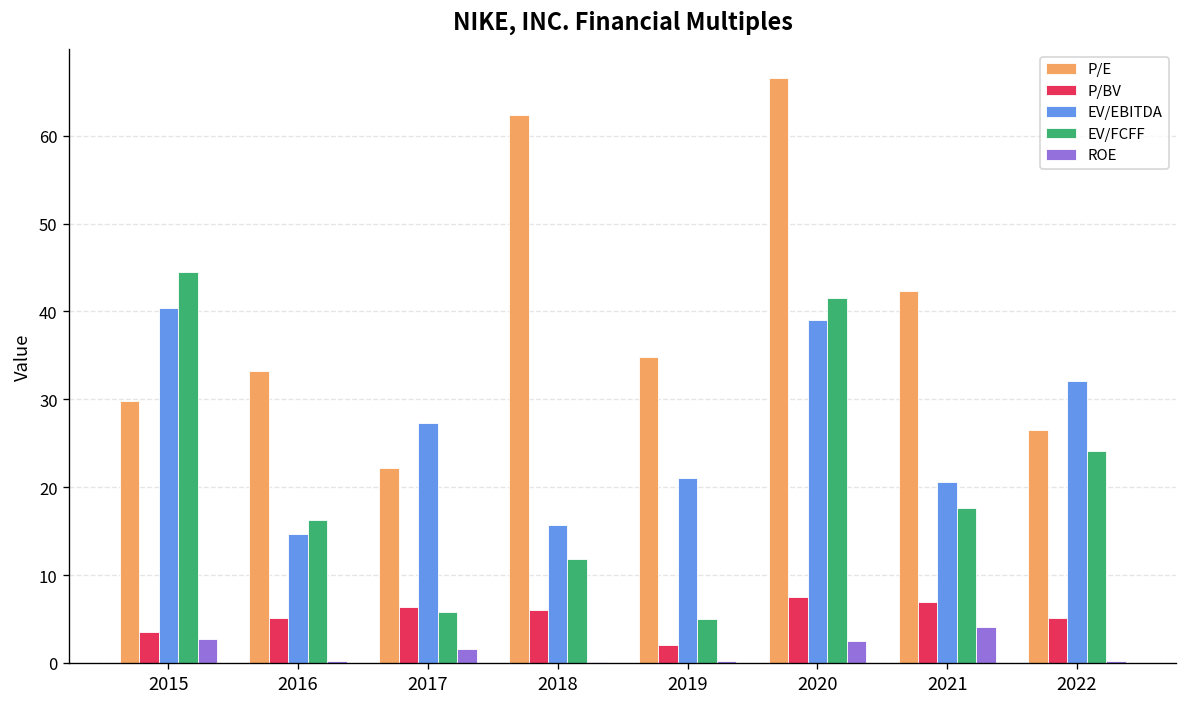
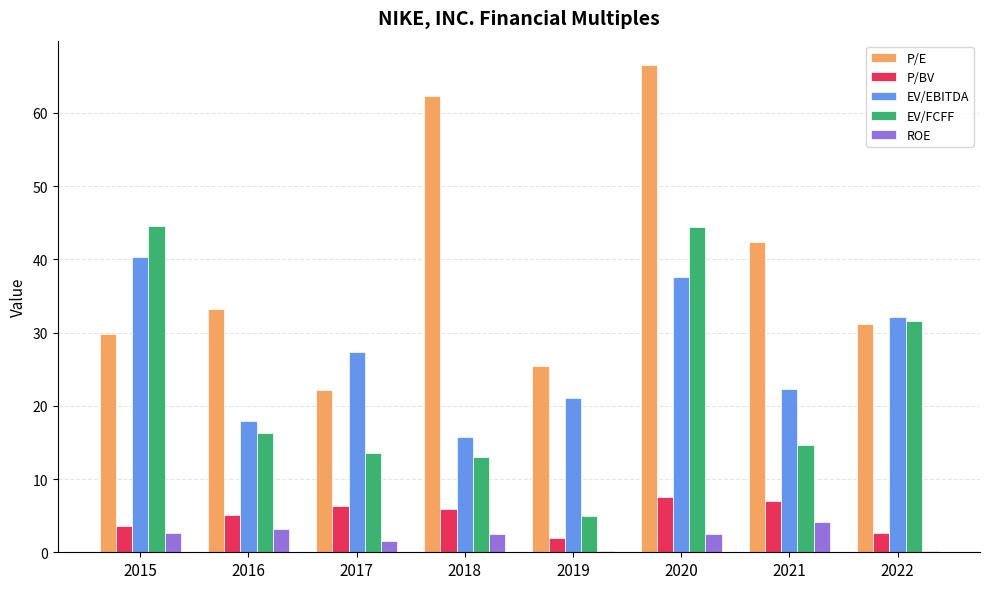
EV/EBITDA, 2016: 15 -> 18
ROE, 2016: 0 -> 3
EV/FCFF, 2017: 6 -> 14
EV/FCFF, 2018: 12 -> 13
ROE, 2018: 0 -> 2
P/E, 2019: 35 -> 25
EV/EBITDA, 2020: 39 -> 38
EV/FCFF, 2020: 42 -> 44
EV/EBITDA, 2021: 21 -> 22
EV/FCFF, 2021: 18 -> 15
P/E, 2022: 26 -> 31
P/BV, 2022: 5 -> 3
EV/FCFF, 2022: 24 -> 32
